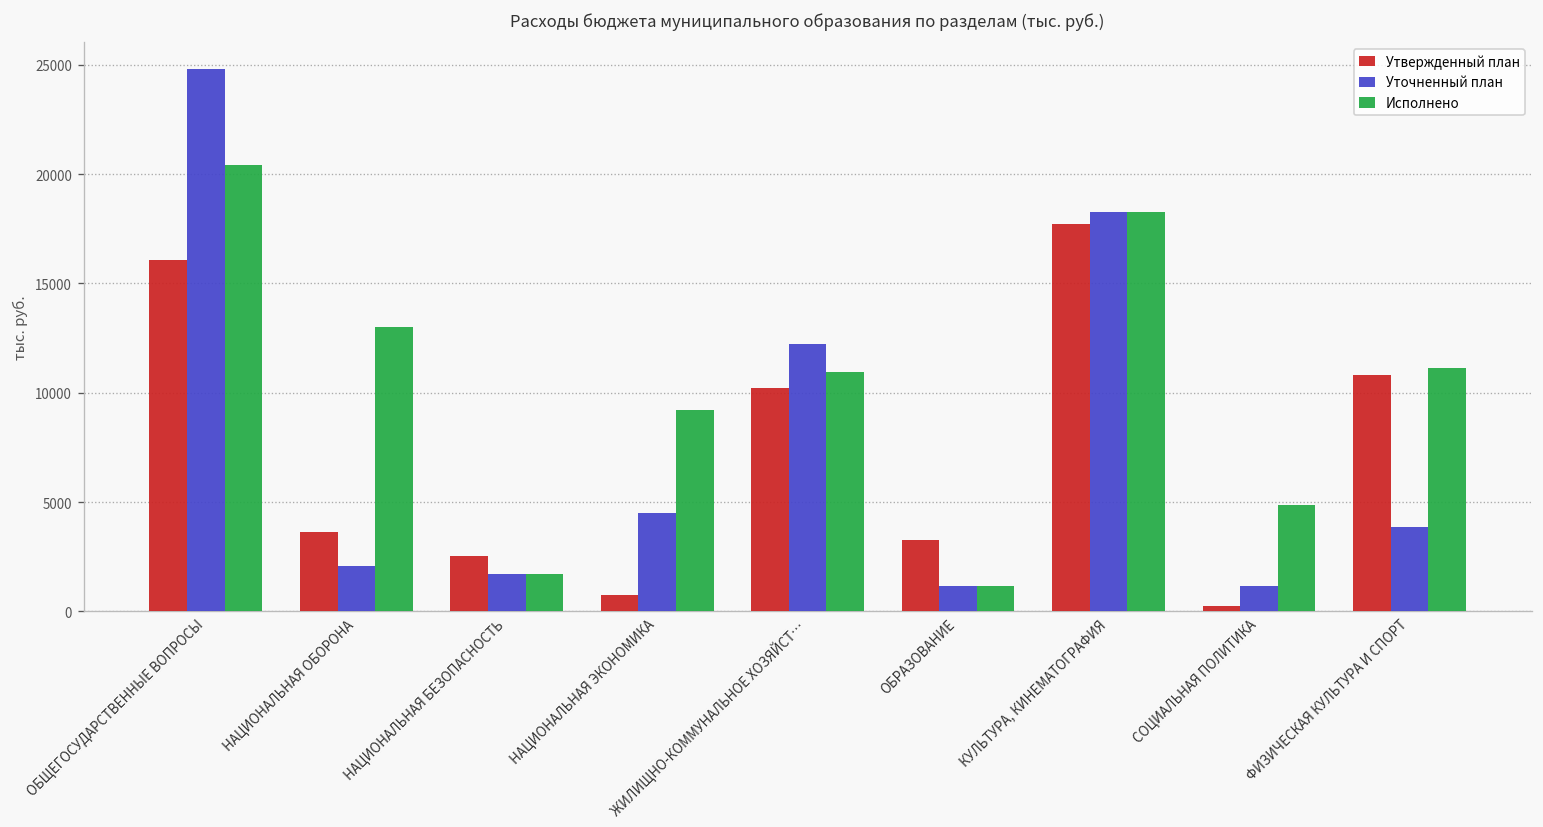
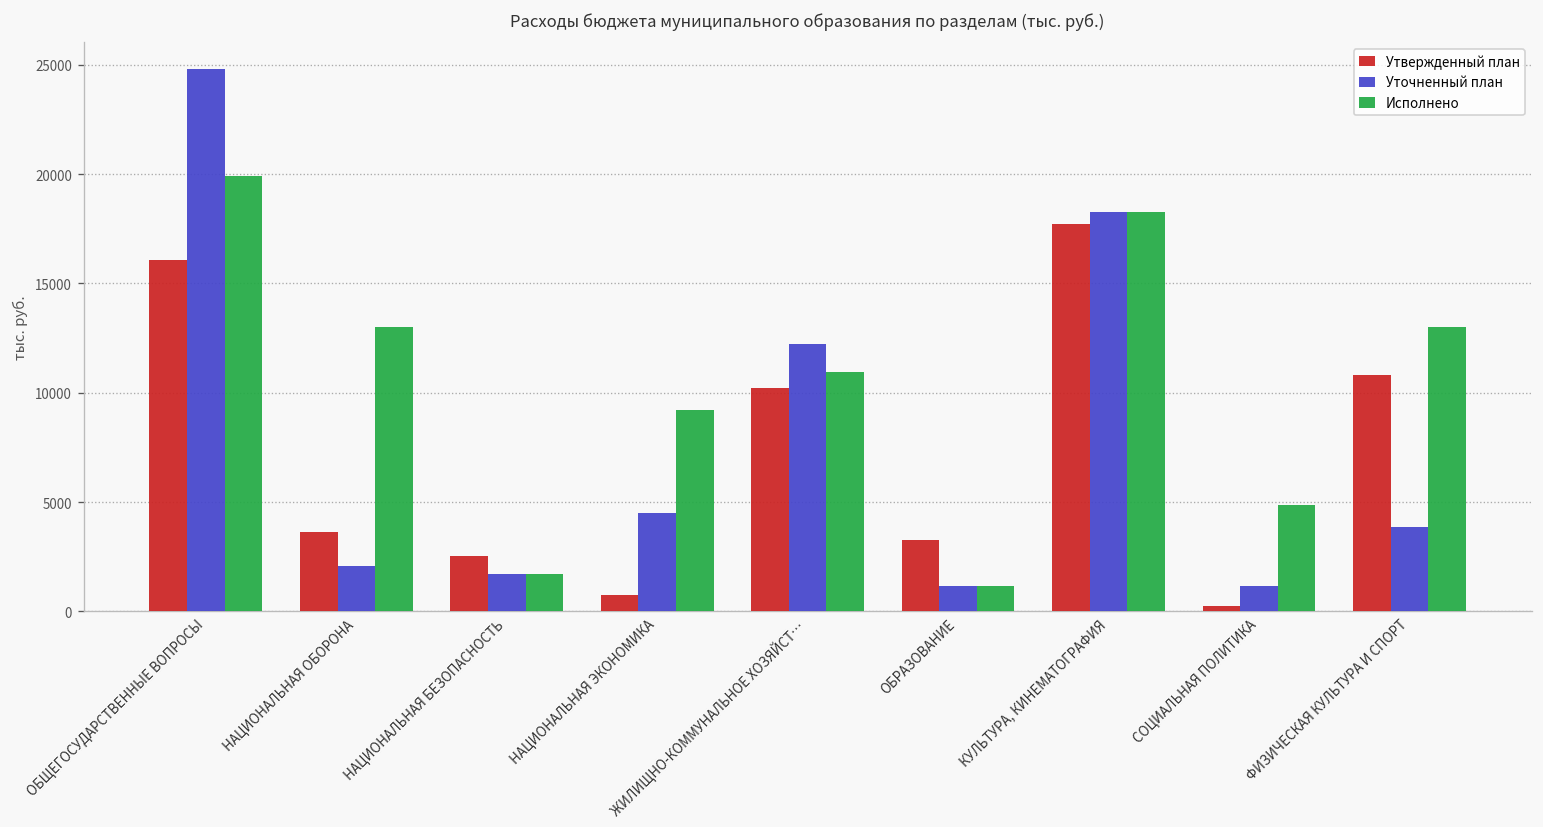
Исполнено, ОБЩЕГОСУДАРСТВЕННЫЕ ВОПРОСЫ: 20400 -> 19900
Исполнено, ФИЗИЧЕСКАЯ КУЛЬТУРА И СПОРТ: 11100 -> 13000
